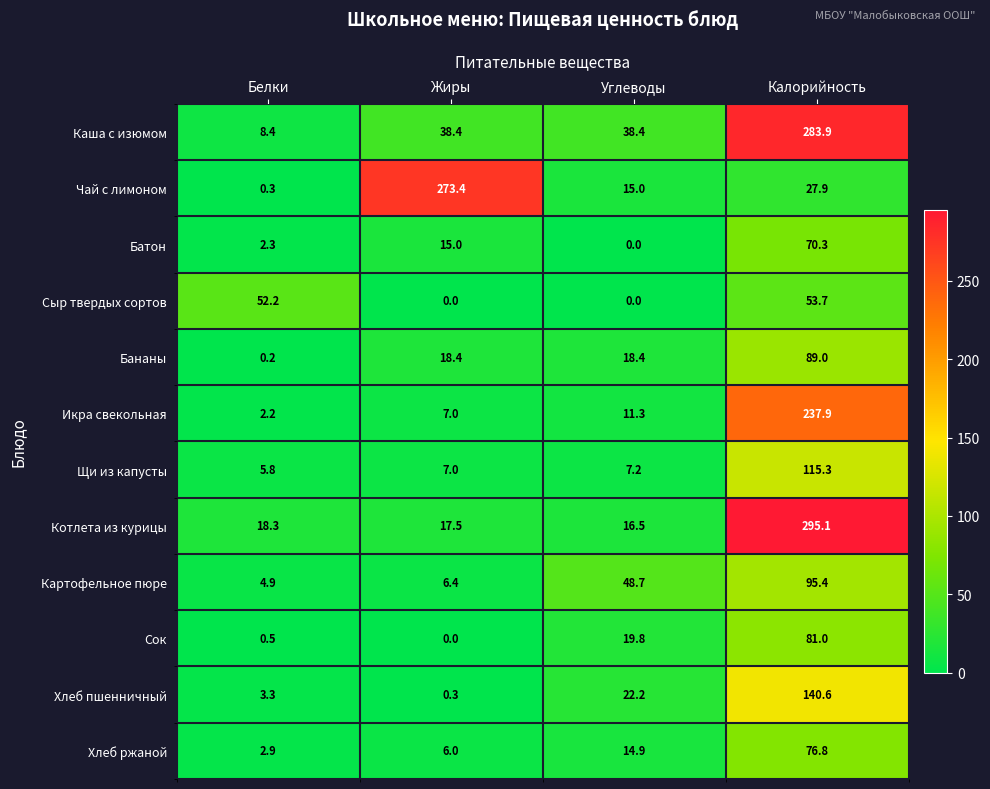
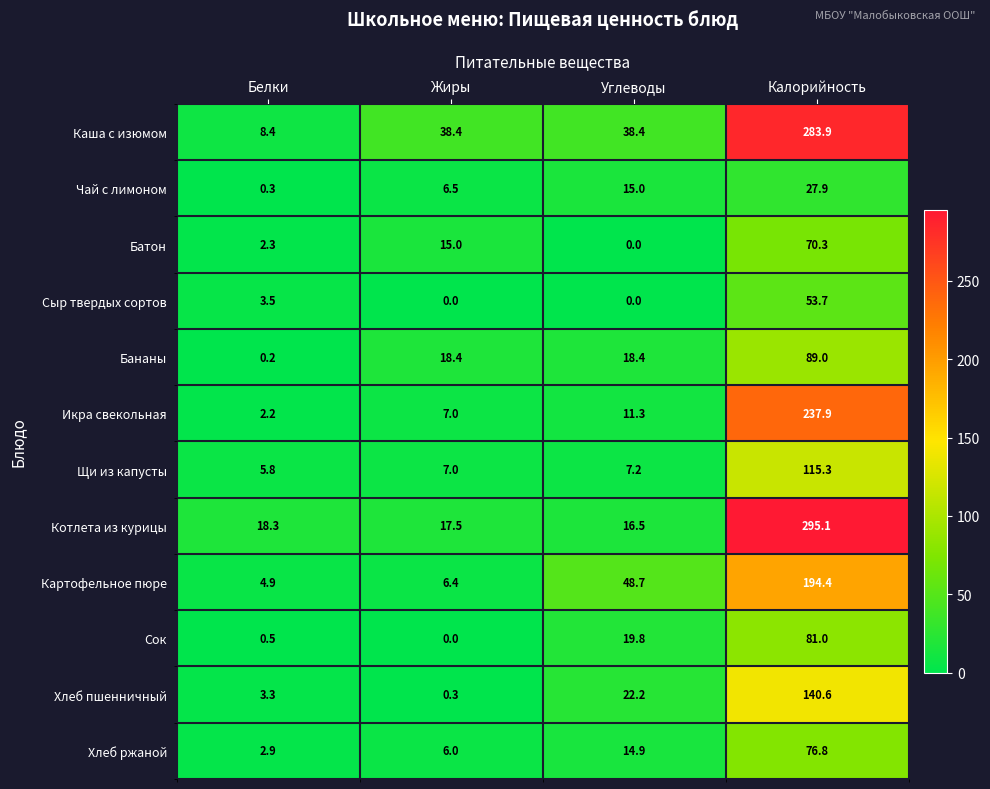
Чай с лимоном, Жиры: 273.4 -> 6.5
Сыр твердых сортов, Белки: 52.2 -> 3.5
Картофельное пюре, Калорийность: 95.4 -> 194.4
